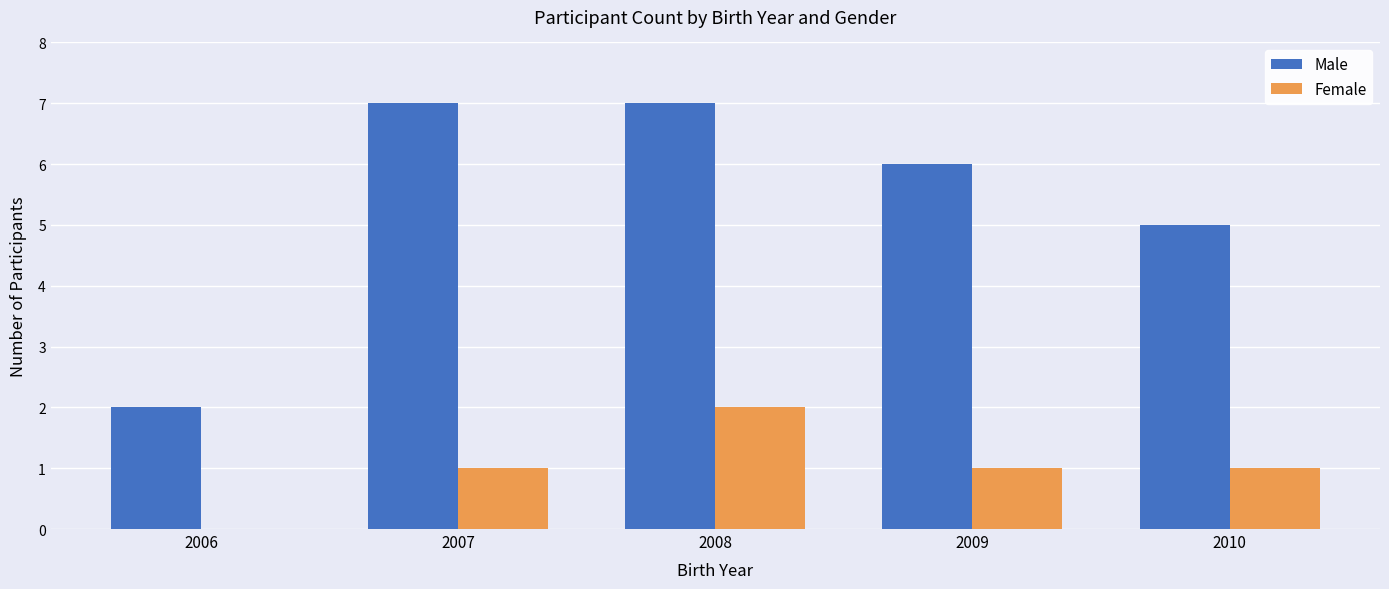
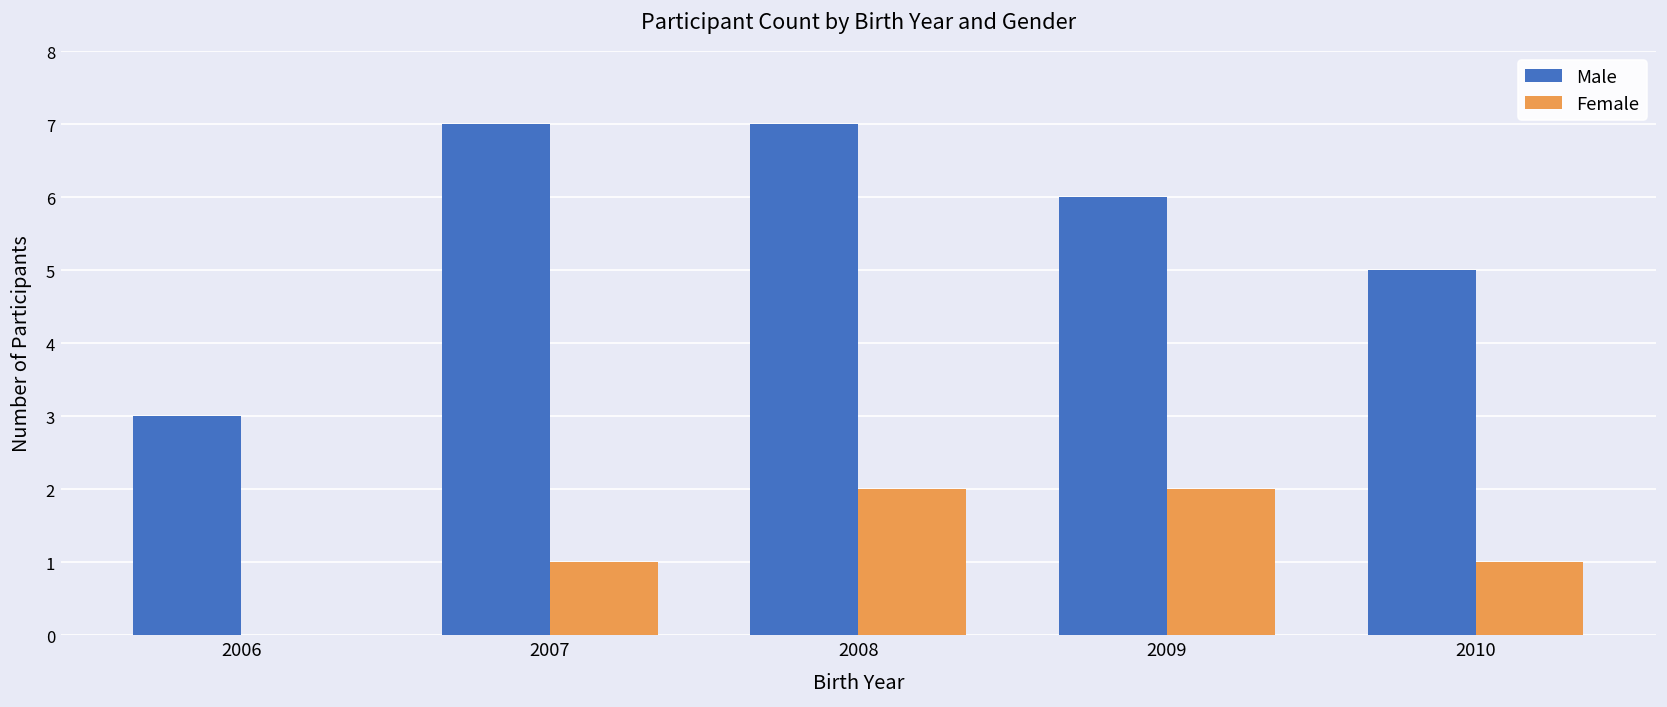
Male, 2006: 2 -> 3
Female, 2009: 1 -> 2
